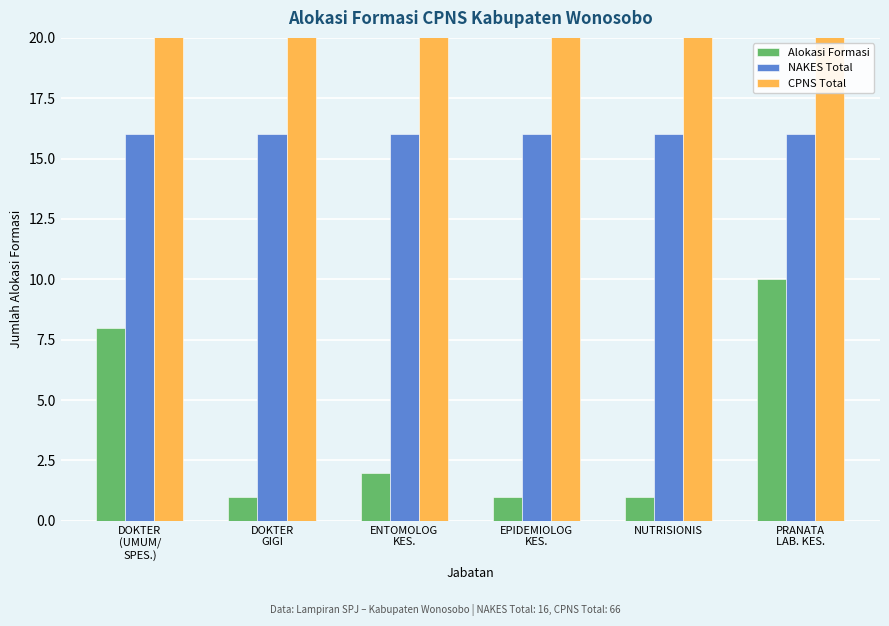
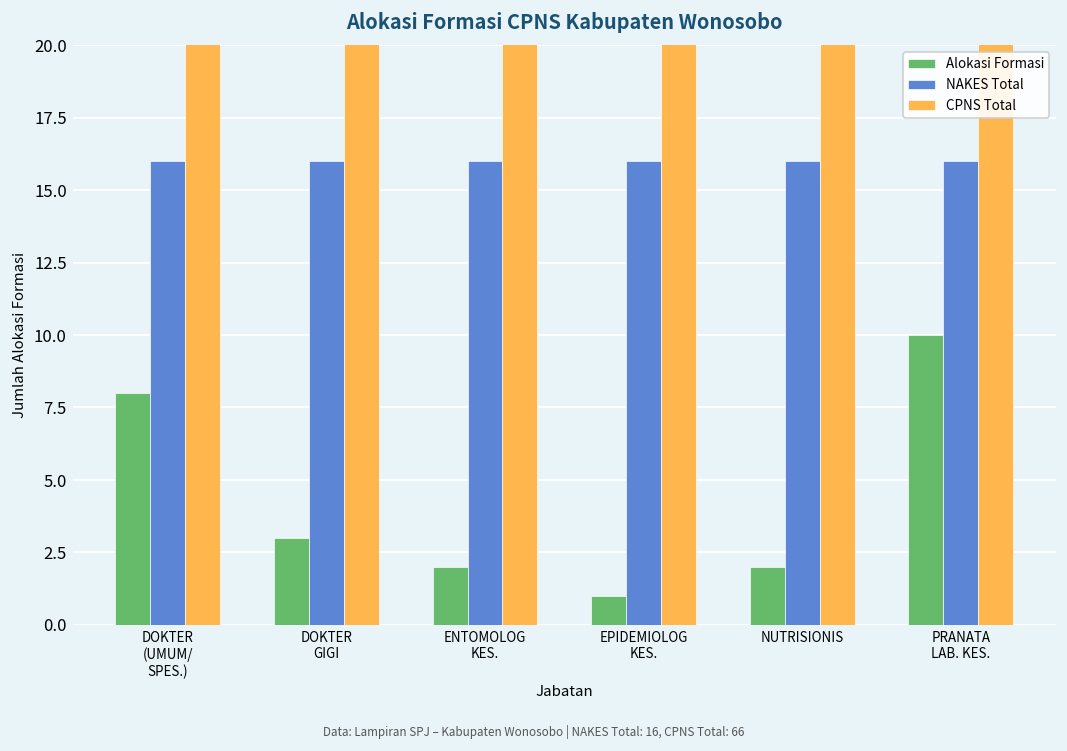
Alokasi Formasi, DOKTER GIGI: 1 -> 3
Alokasi Formasi, NUTRISIONIS: 1 -> 2
